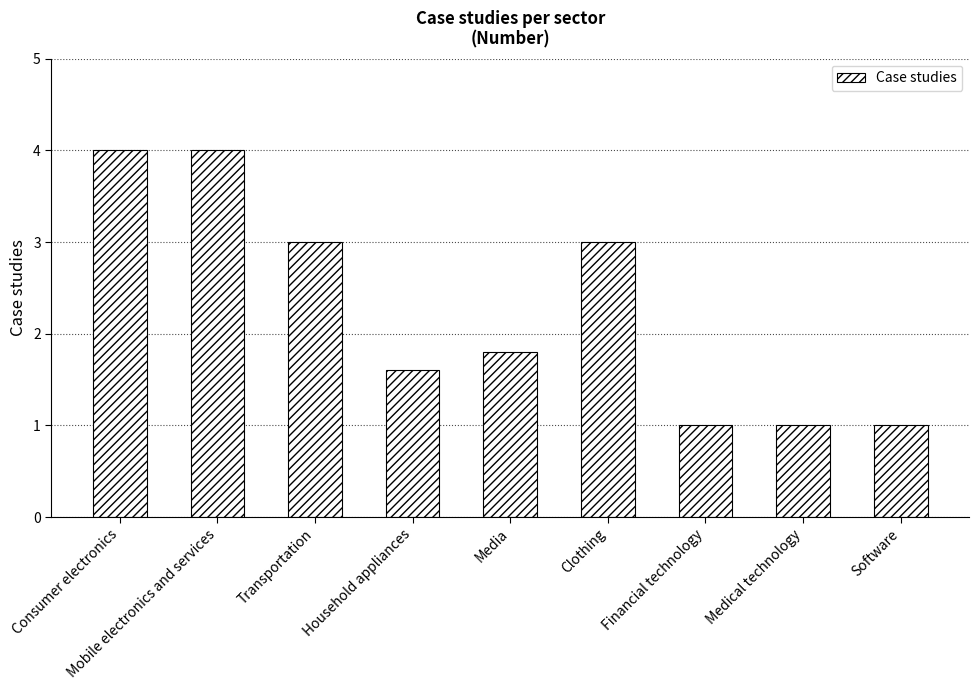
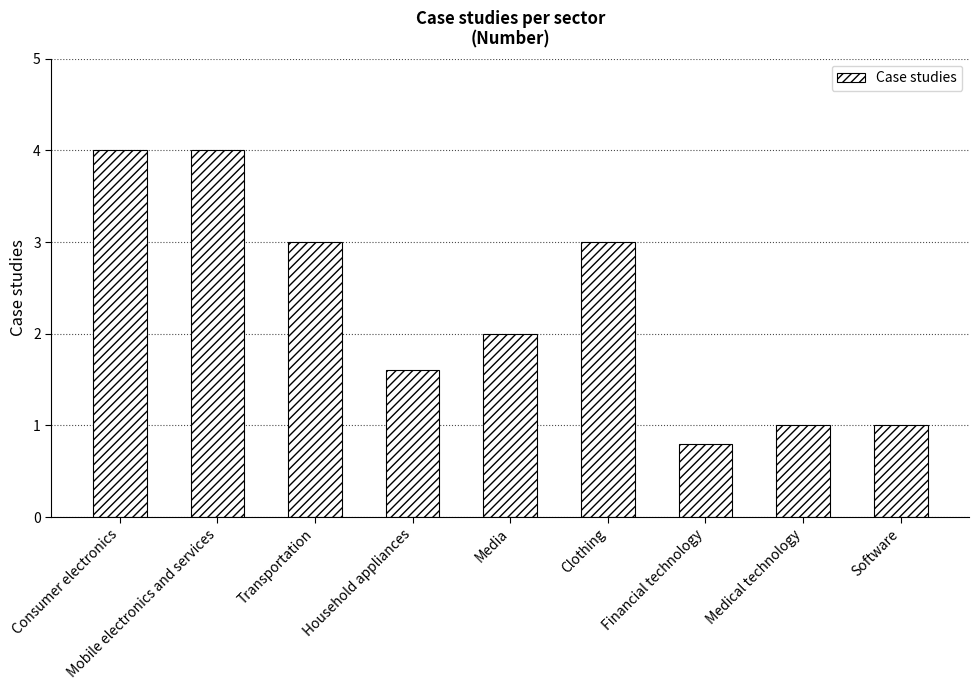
Media: 1.8 -> 2.0
Financial technology: 1.0 -> 0.8
